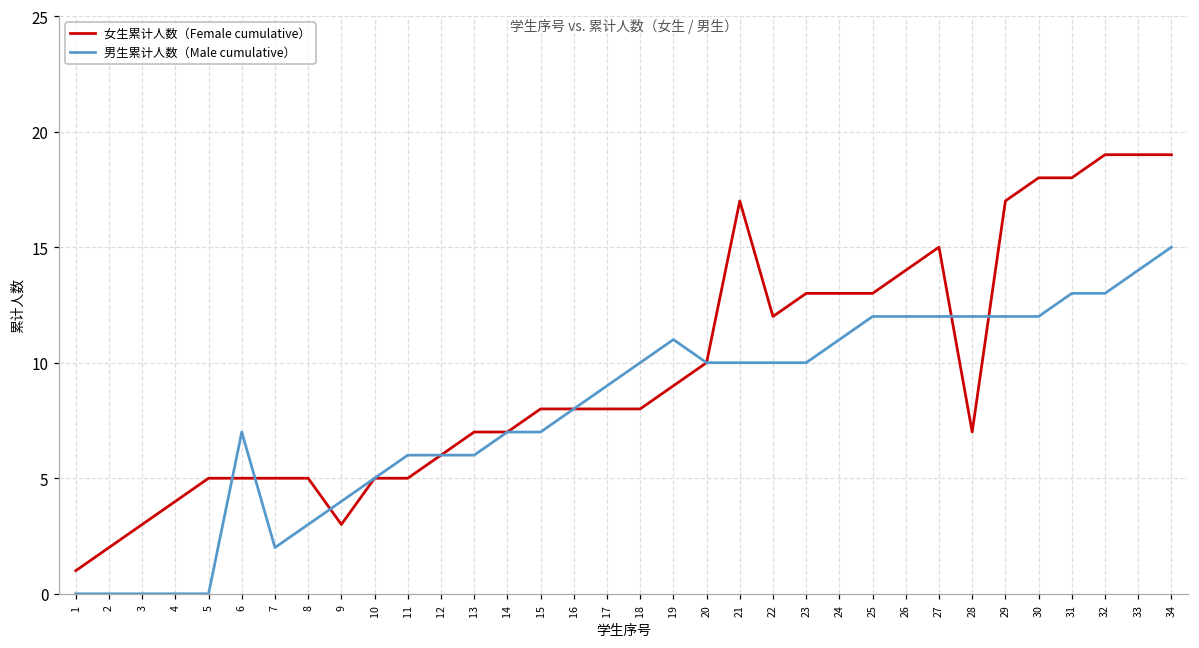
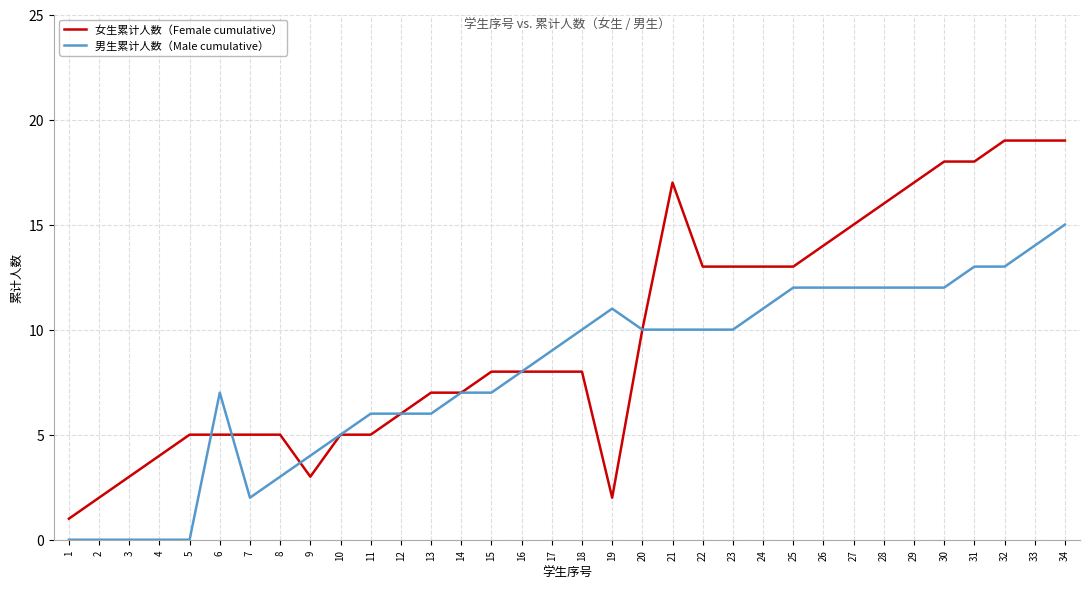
女生累计人数（Female cumulative）, 19: 9 -> 2
女生累计人数（Female cumulative）, 22: 12 -> 13
女生累计人数（Female cumulative）, 28: 7 -> 16
